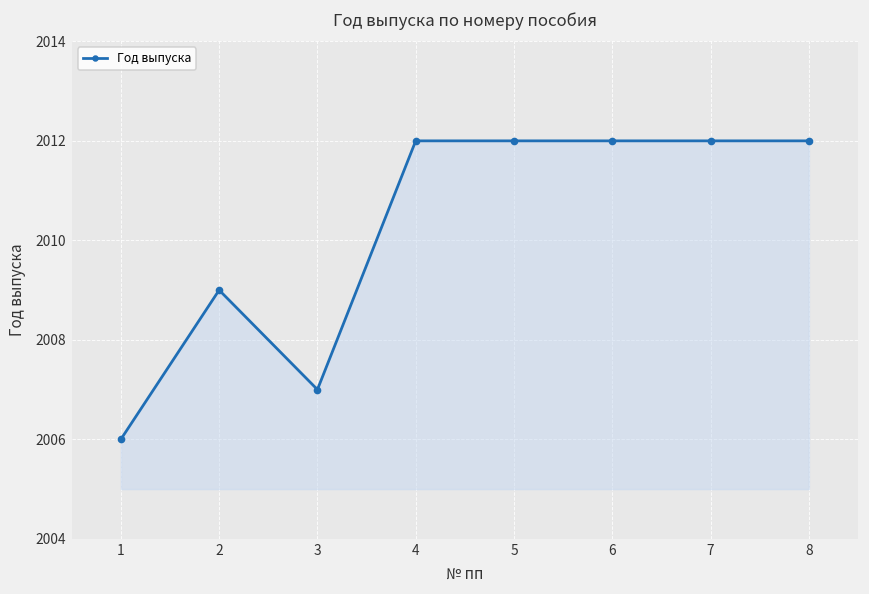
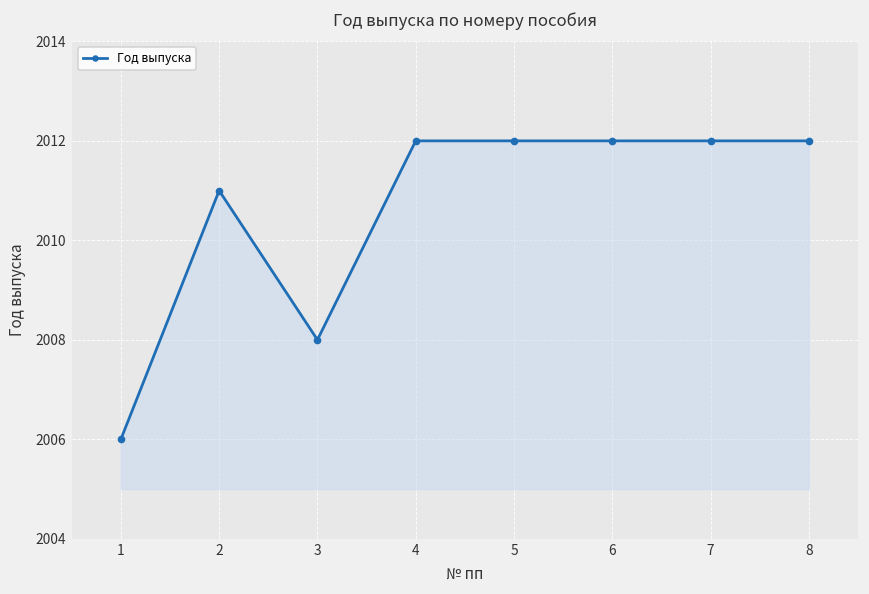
2: 2009 -> 2011
3: 2007 -> 2008
